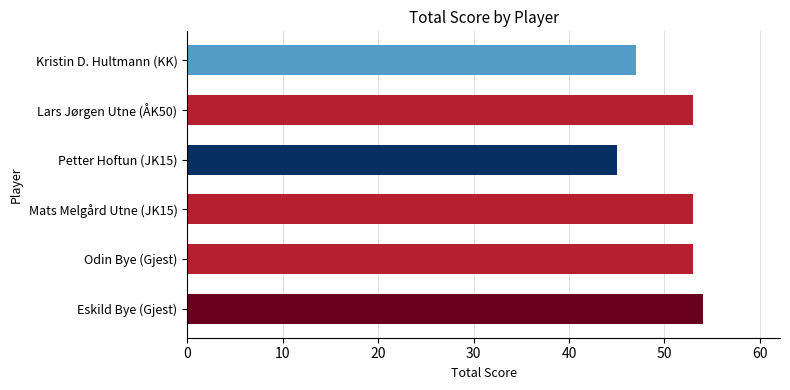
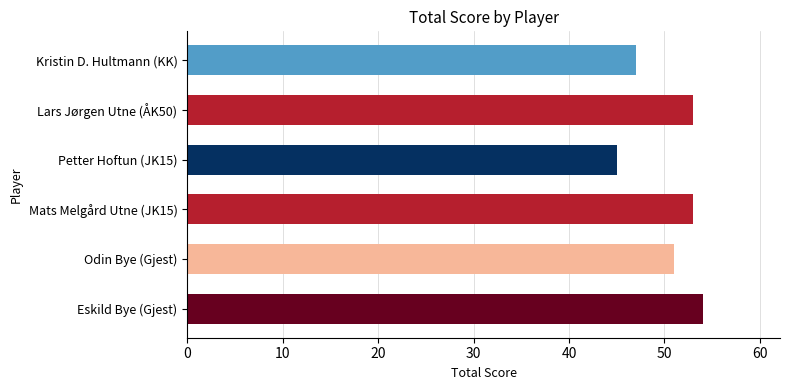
Odin Bye (Gjest): 53 -> 51
